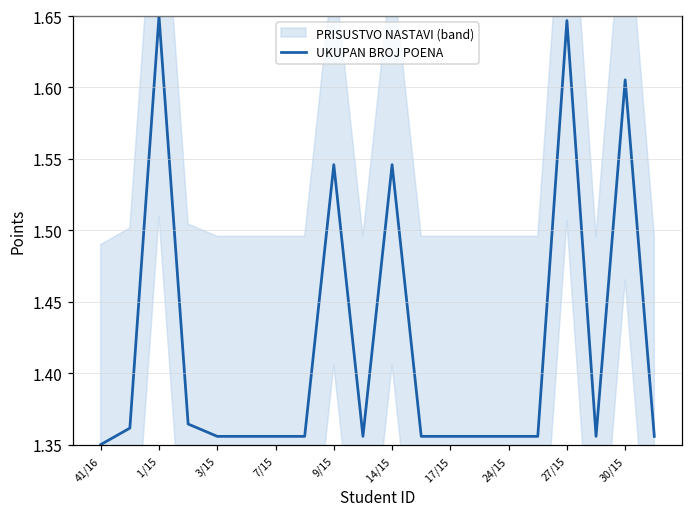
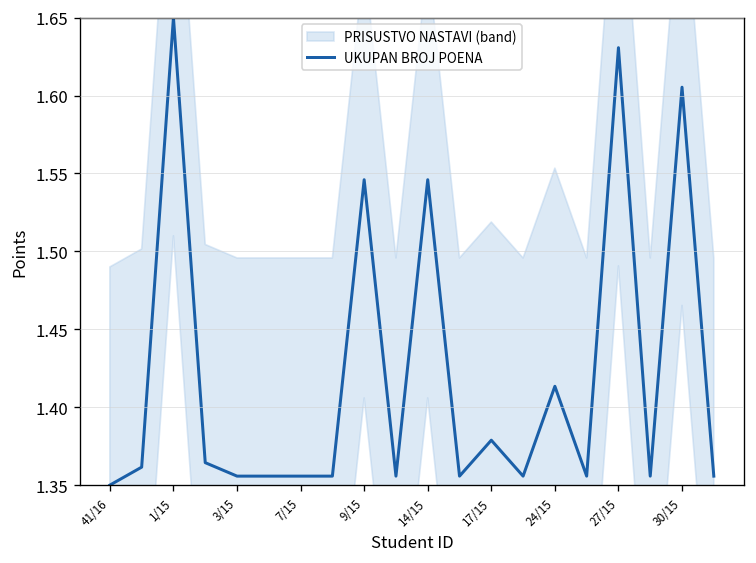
UKUPAN BROJ POENA, 17/15: 1.356 -> 1.379
UKUPAN BROJ POENA, 24/15: 1.356 -> 1.413
UKUPAN BROJ POENA, 27/15: 1.647 -> 1.631
